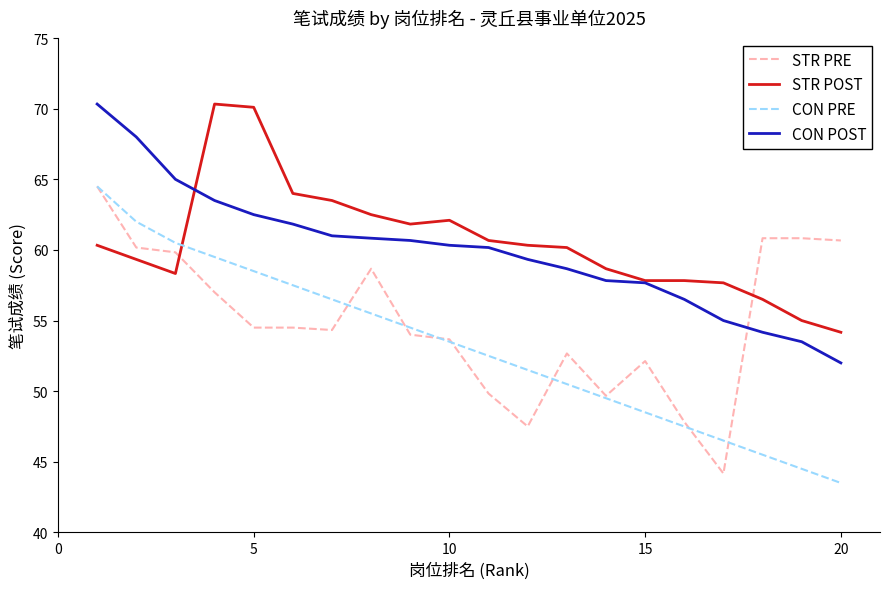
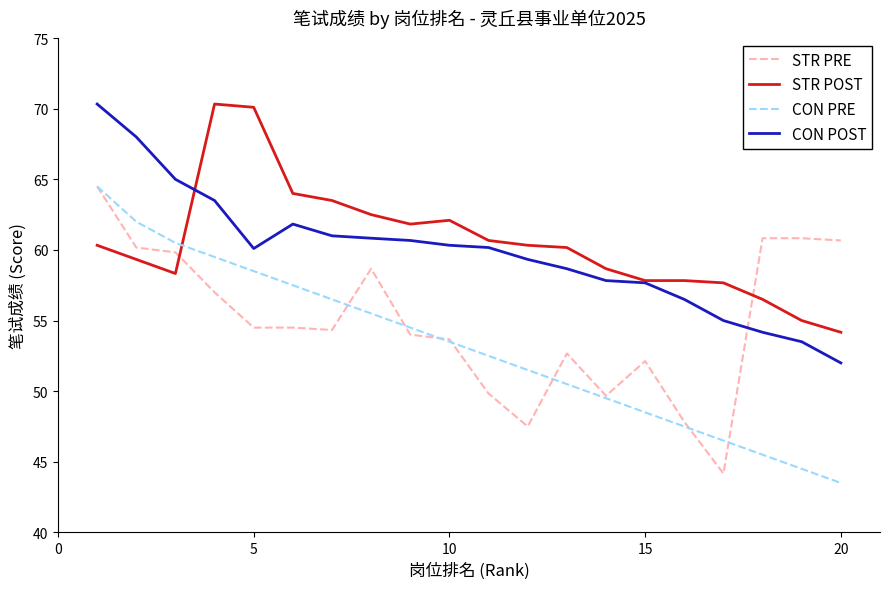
CON POST, 5: 62.5 -> 60.1
